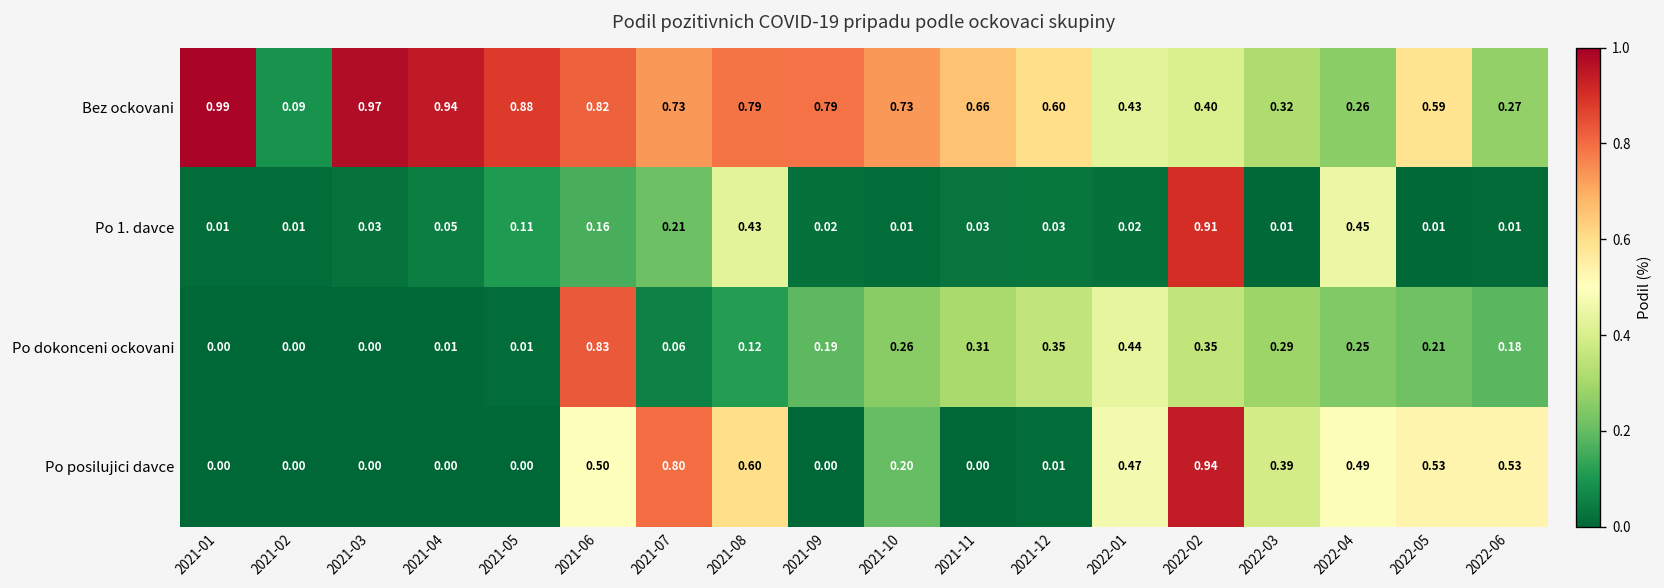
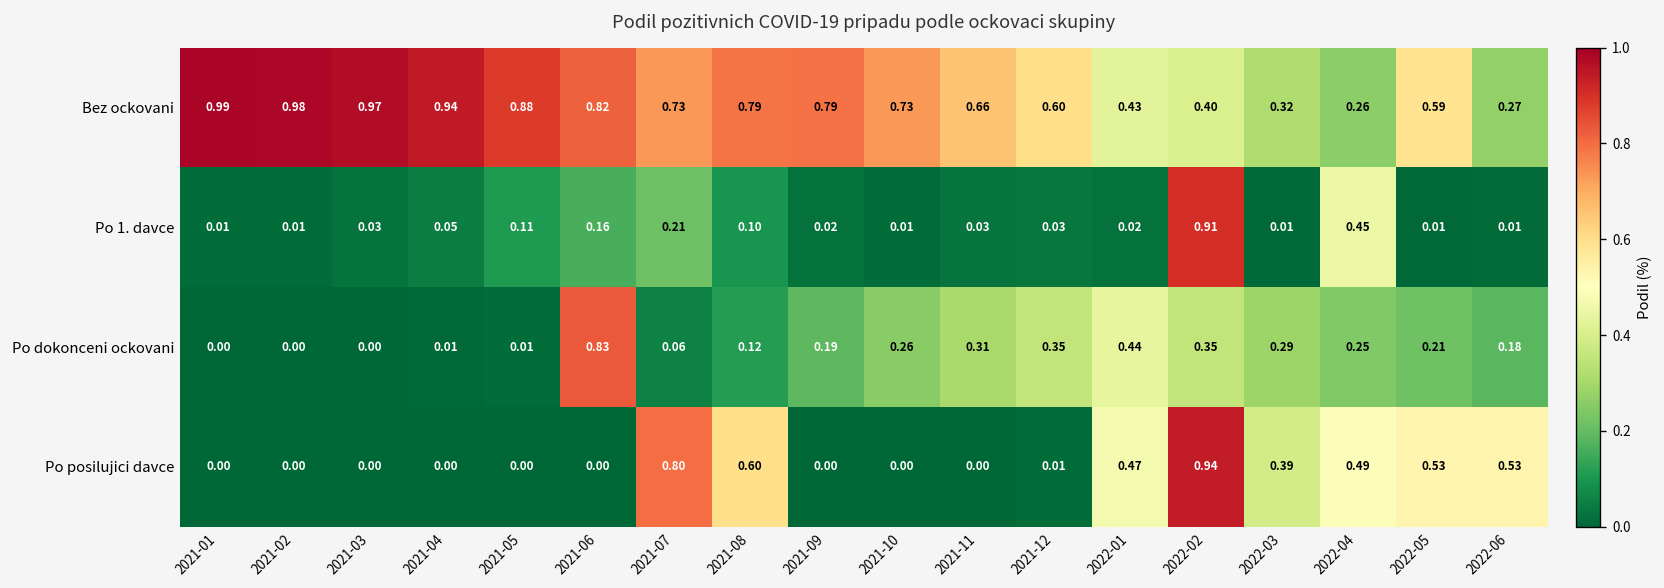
Bez ockovani, 2021-02: 0.09 -> 0.98
Po 1. davce, 2021-08: 0.43 -> 0.10
Po posilujici davce, 2021-06: 0.50 -> 0.00
Po posilujici davce, 2021-10: 0.20 -> 0.00
